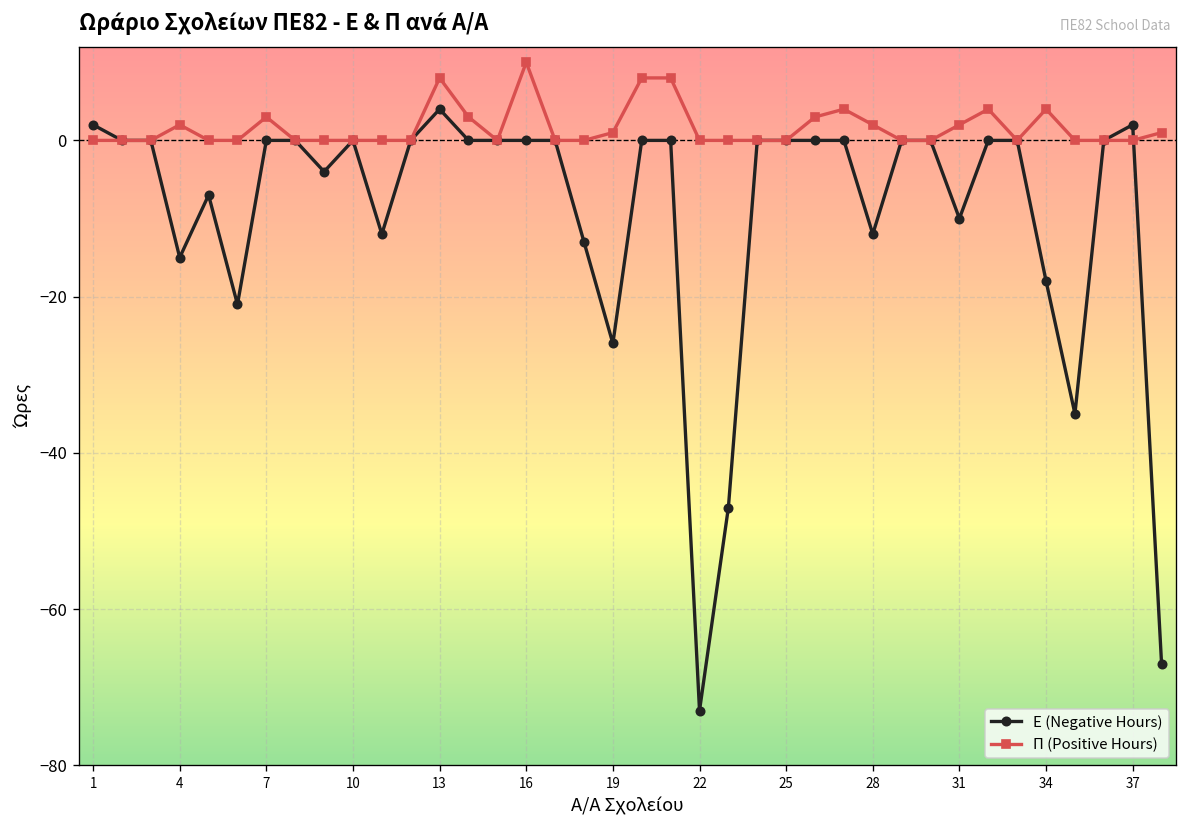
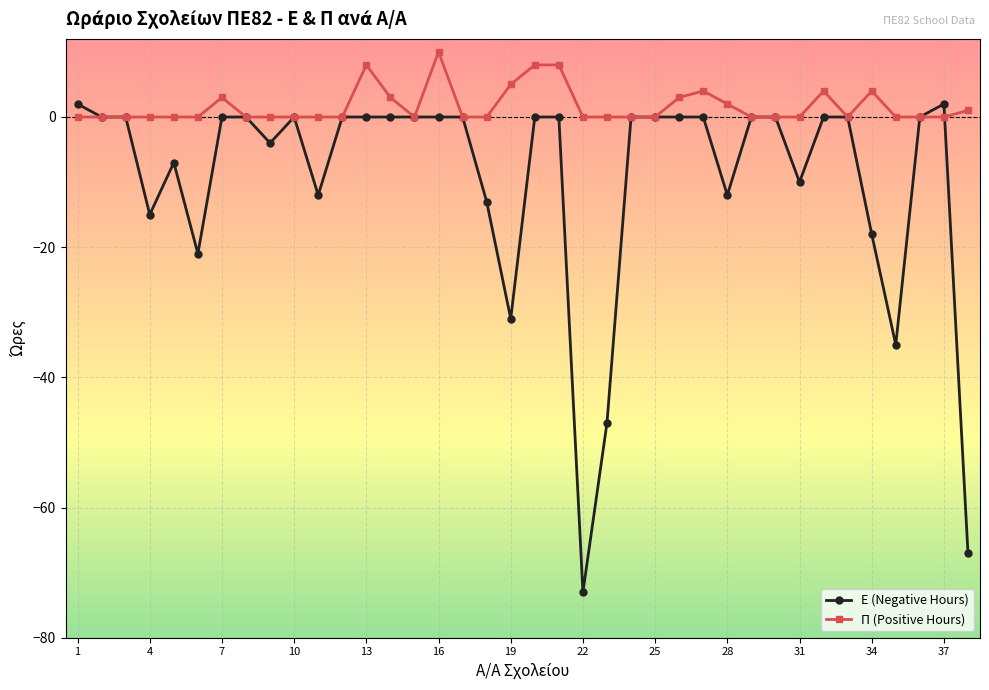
Π (Positive Hours), 4: 2 -> 0
Ε (Negative Hours), 13: 4 -> 0
Ε (Negative Hours), 19: -26 -> -31
Π (Positive Hours), 19: 1 -> 5
Π (Positive Hours), 31: 2 -> 0
